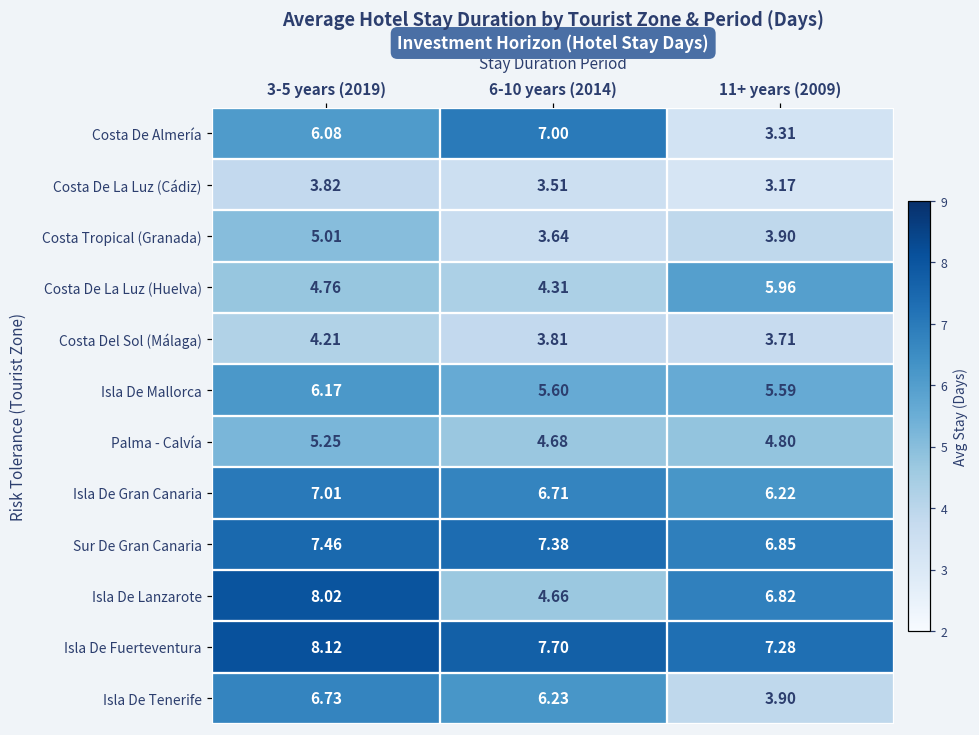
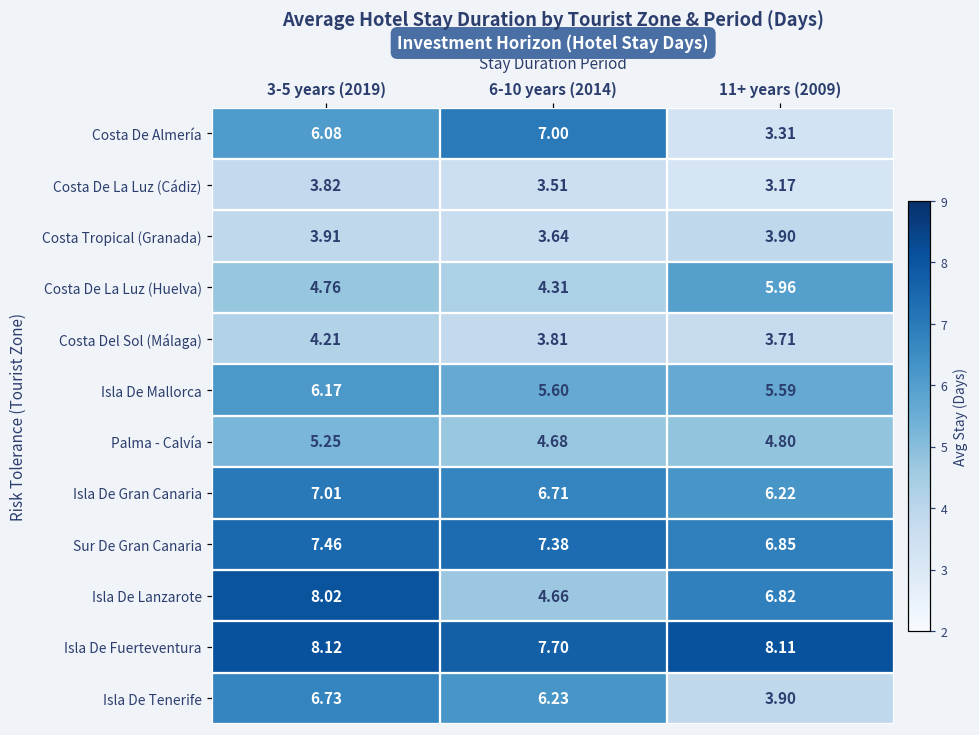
Costa Tropical (Granada), 3-5 years (2019): 5.01 -> 3.91
Isla De Fuerteventura, 11+ years (2009): 7.28 -> 8.11
